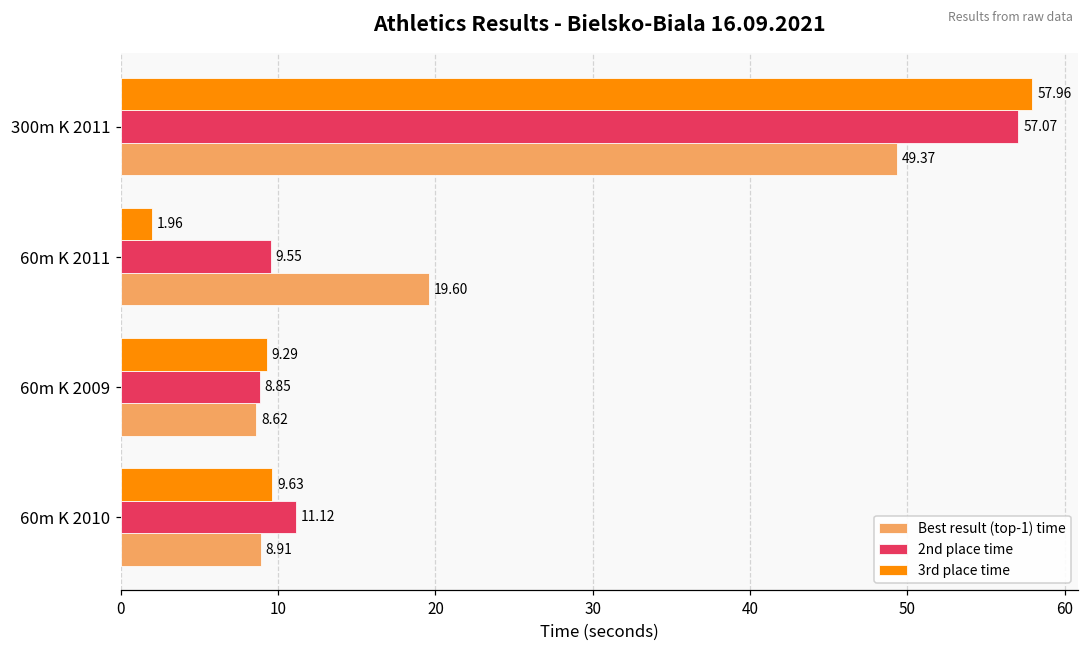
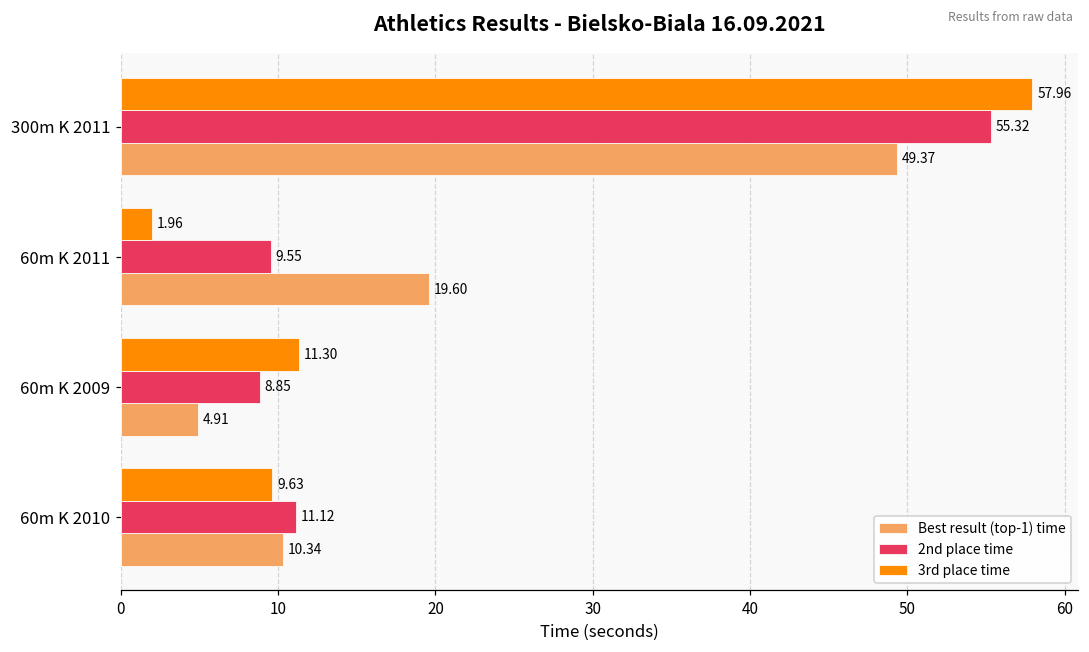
2nd place time, 300m K 2011: 57.07 -> 55.32
3rd place time, 60m K 2009: 9.29 -> 11.30
Best result (top-1) time, 60m K 2009: 8.62 -> 4.91
Best result (top-1) time, 60m K 2010: 8.91 -> 10.34
